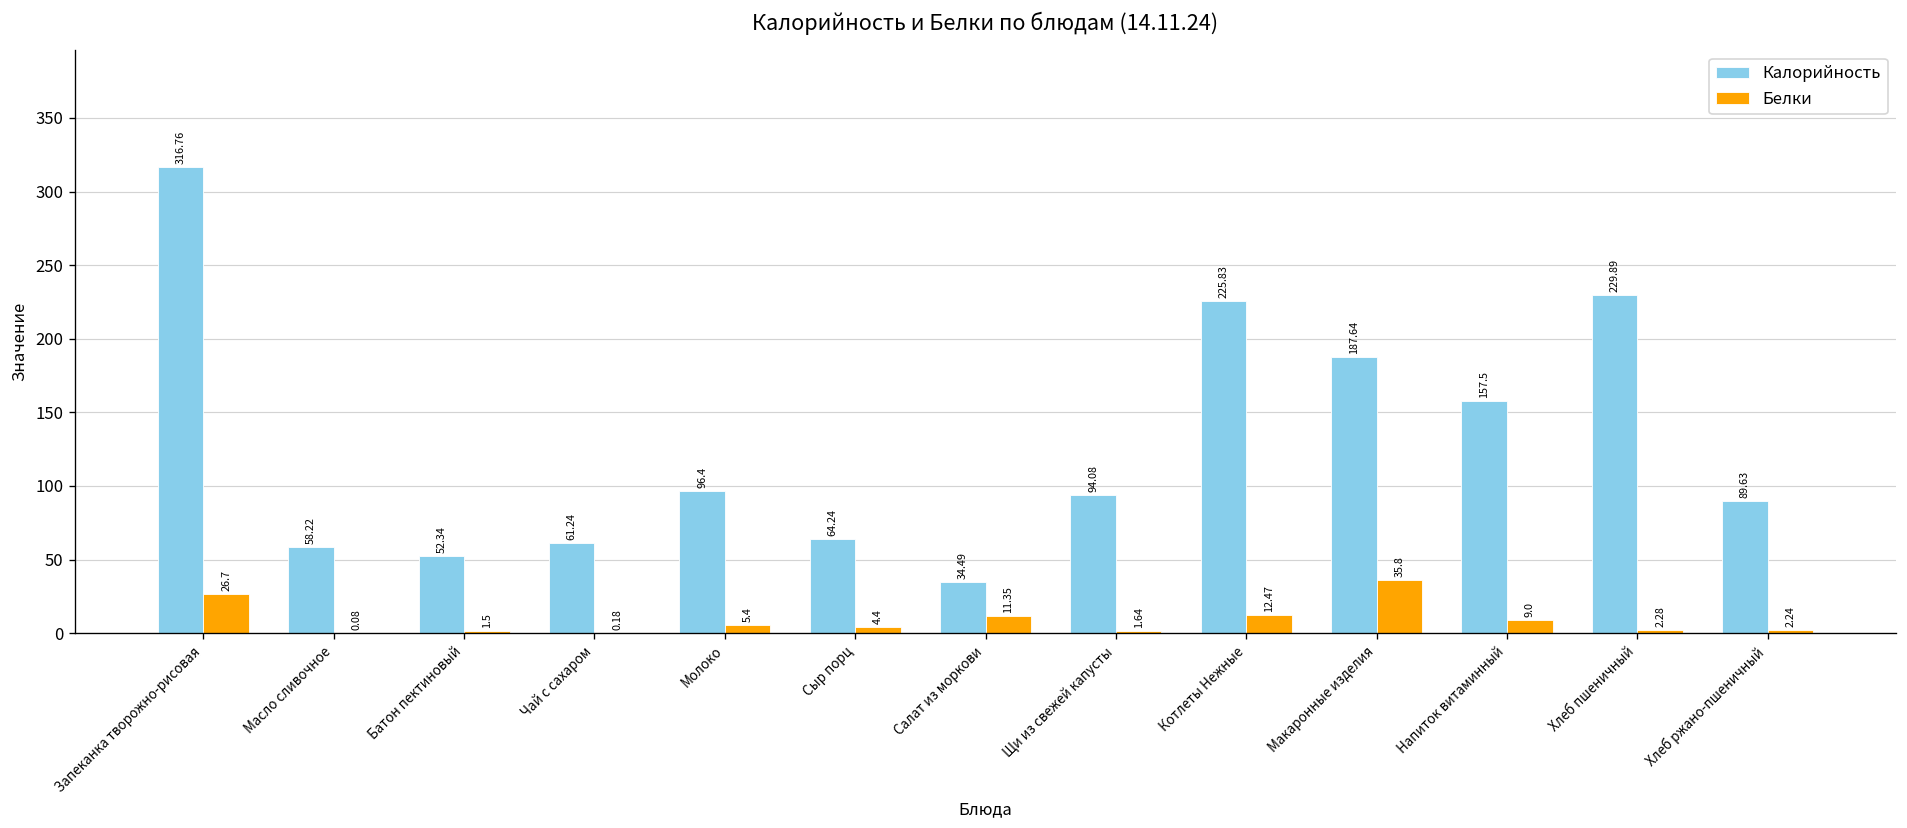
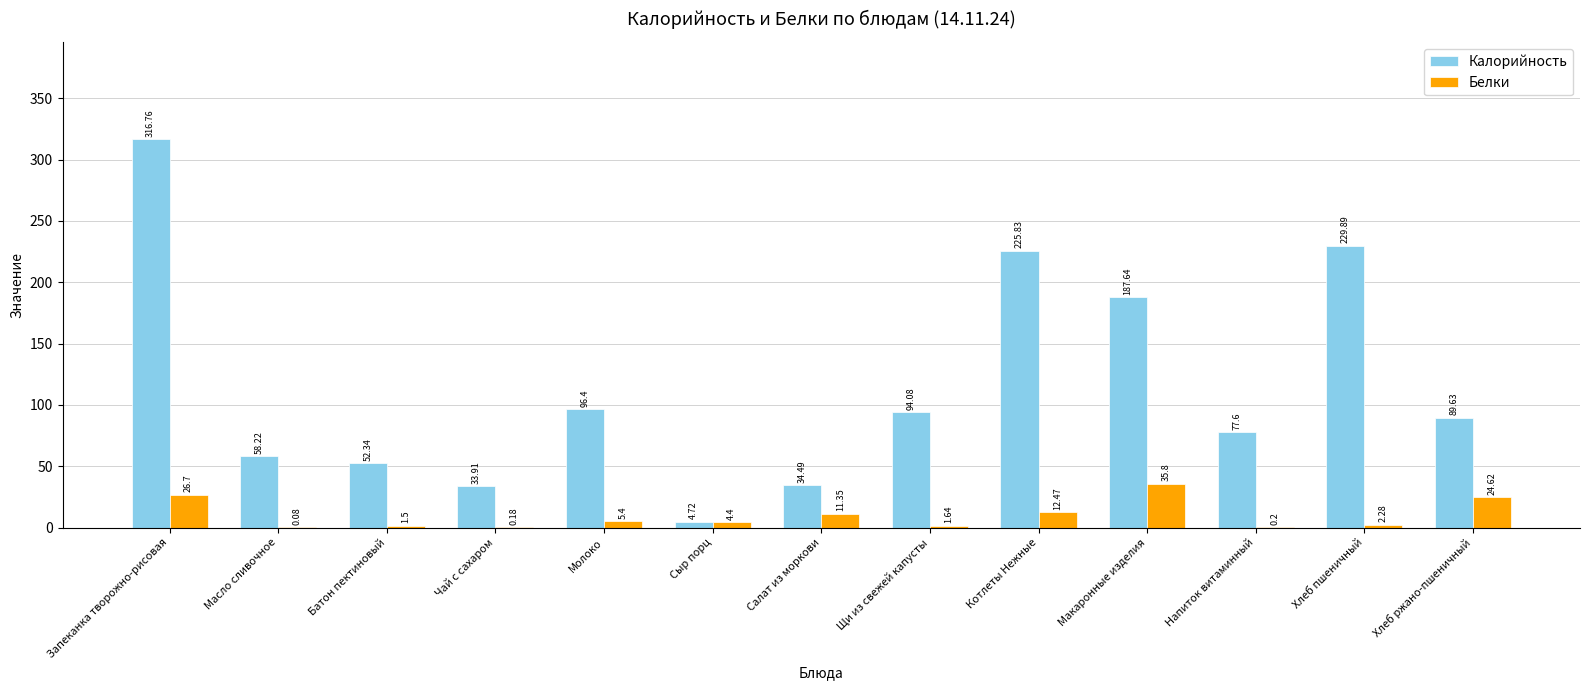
Калорийность, Чай с сахаром: 61.24 -> 33.91
Калорийность, Сыр порц: 64.24 -> 4.72
Калорийность, Напиток витаминный: 157.5 -> 77.6
Белки, Напиток витаминный: 9.0 -> 0.2
Белки, Хлеб ржано-пшеничный: 2.24 -> 24.62
